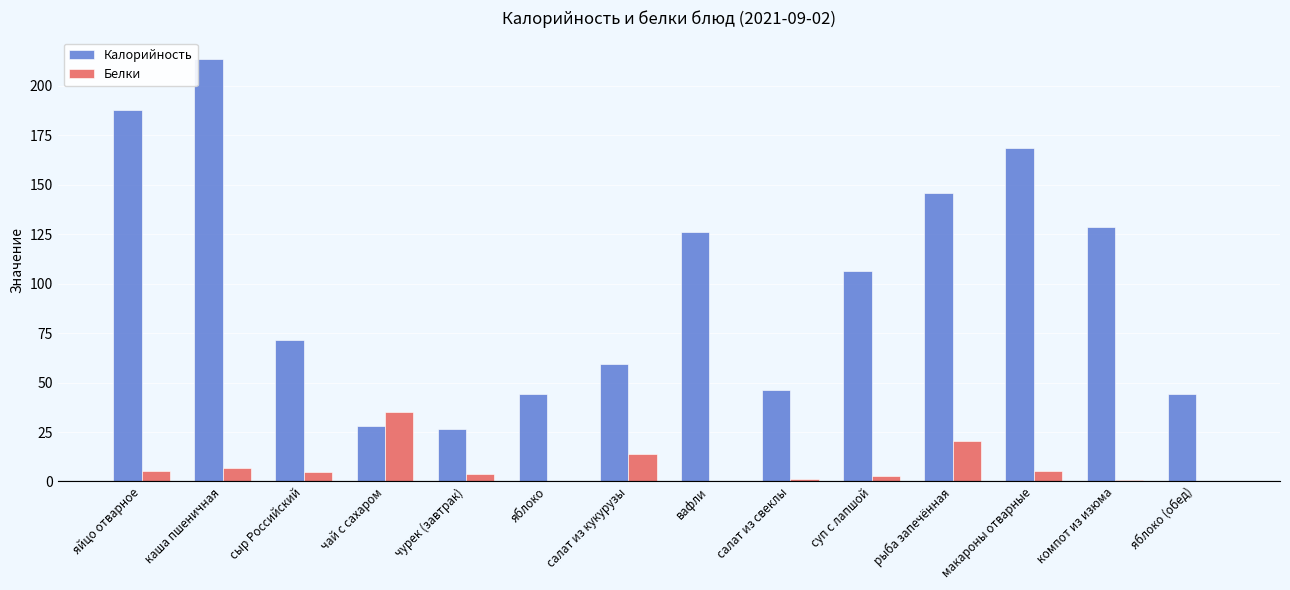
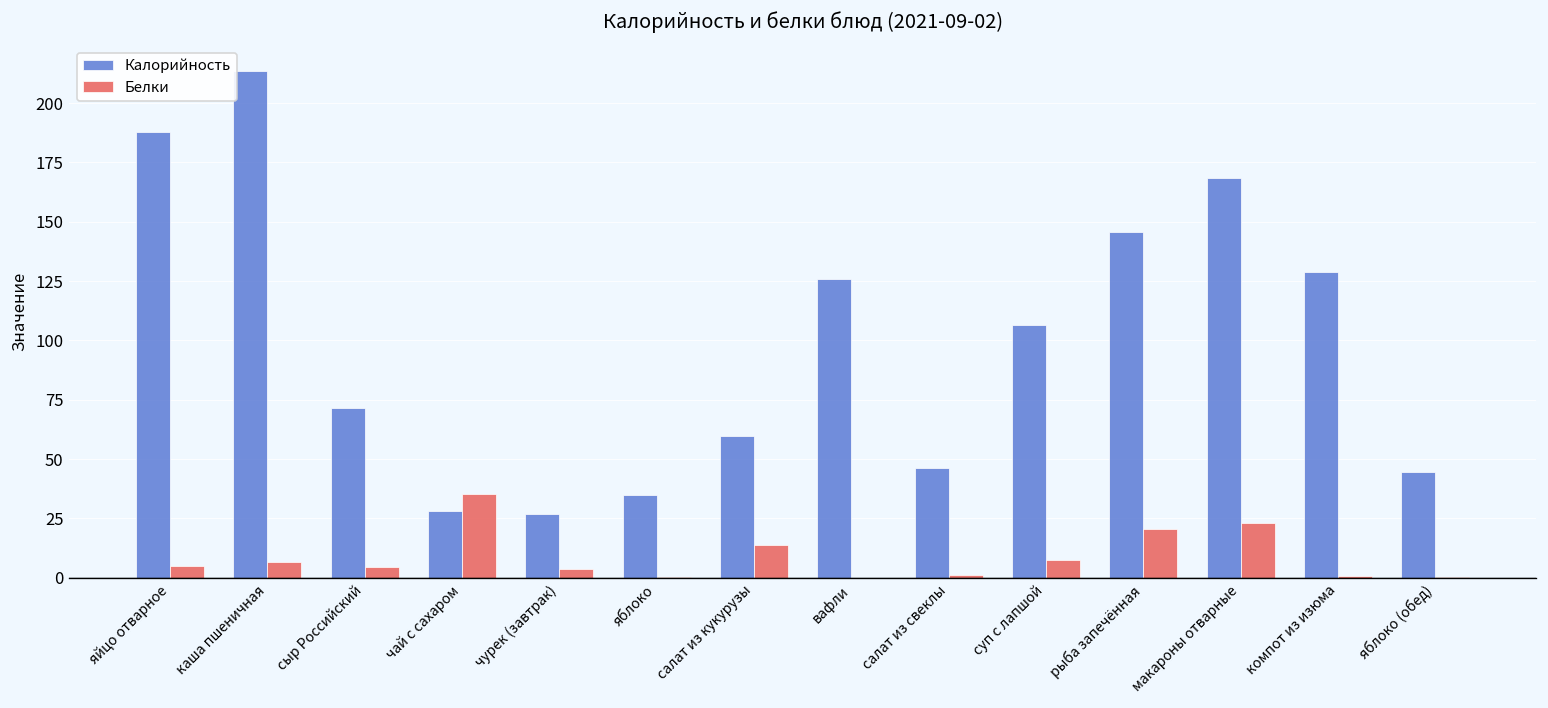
Калорийность, яблоко: 44 -> 35
Белки, суп с лапшой: 3 -> 7
Белки, макароны отварные: 6 -> 23
